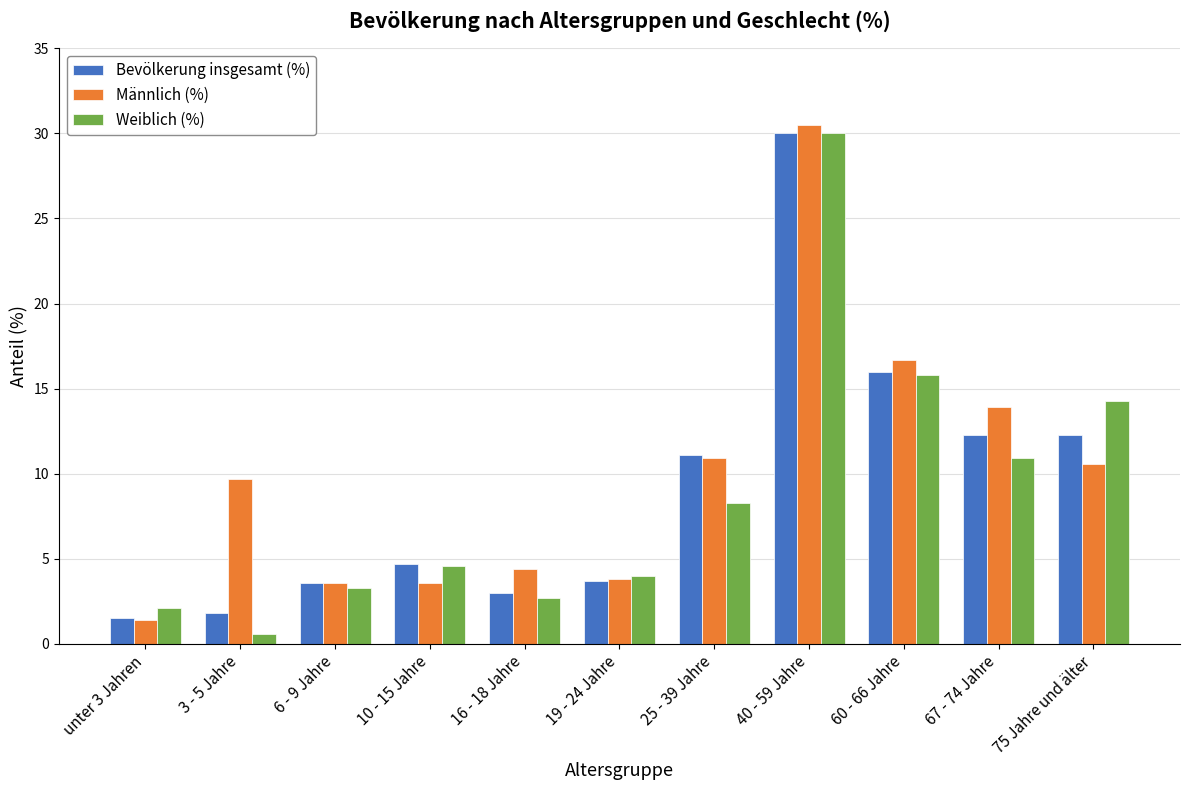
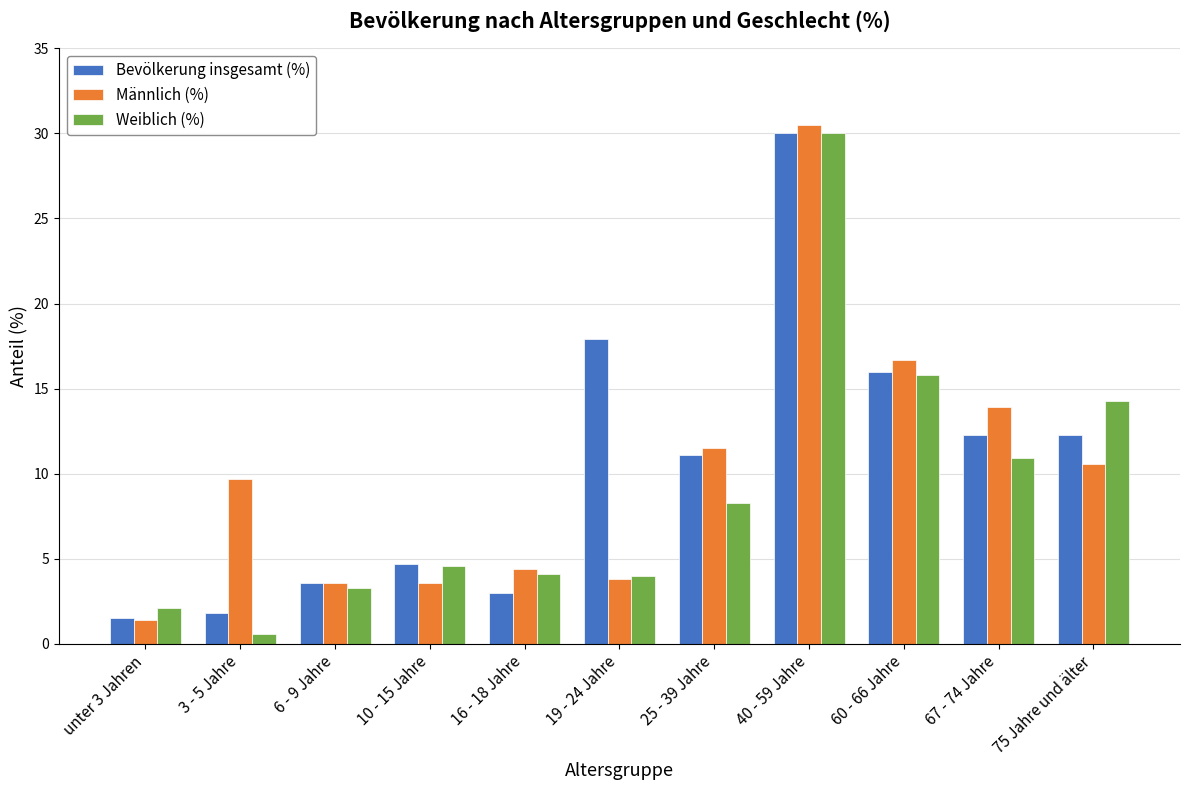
Weiblich (%), 16 - 18 Jahre: 2.7 -> 4.1
Bevölkerung insgesamt (%), 19 - 24 Jahre: 3.7 -> 17.9
Männlich (%), 25 - 39 Jahre: 10.9 -> 11.5
